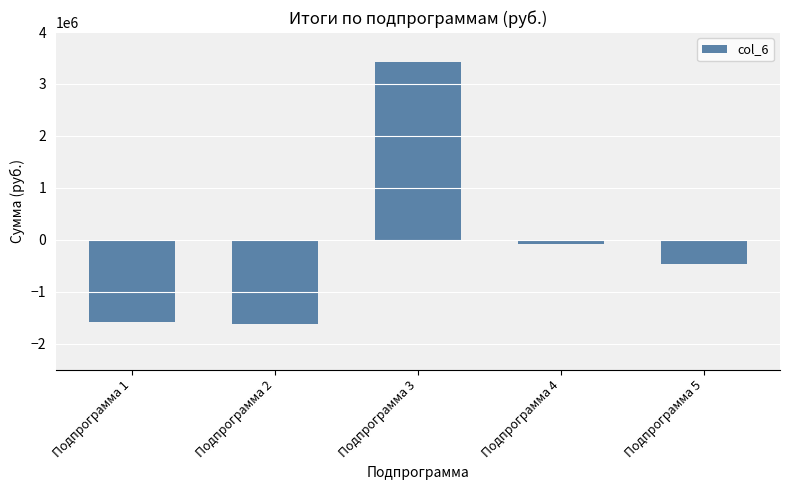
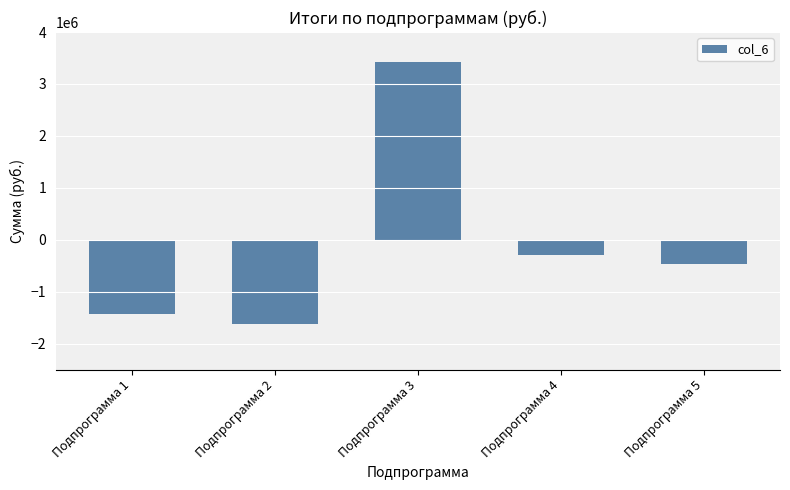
Подпрограмма 1: -1600000 -> -1400000
Подпрограмма 4: -100000 -> -300000
